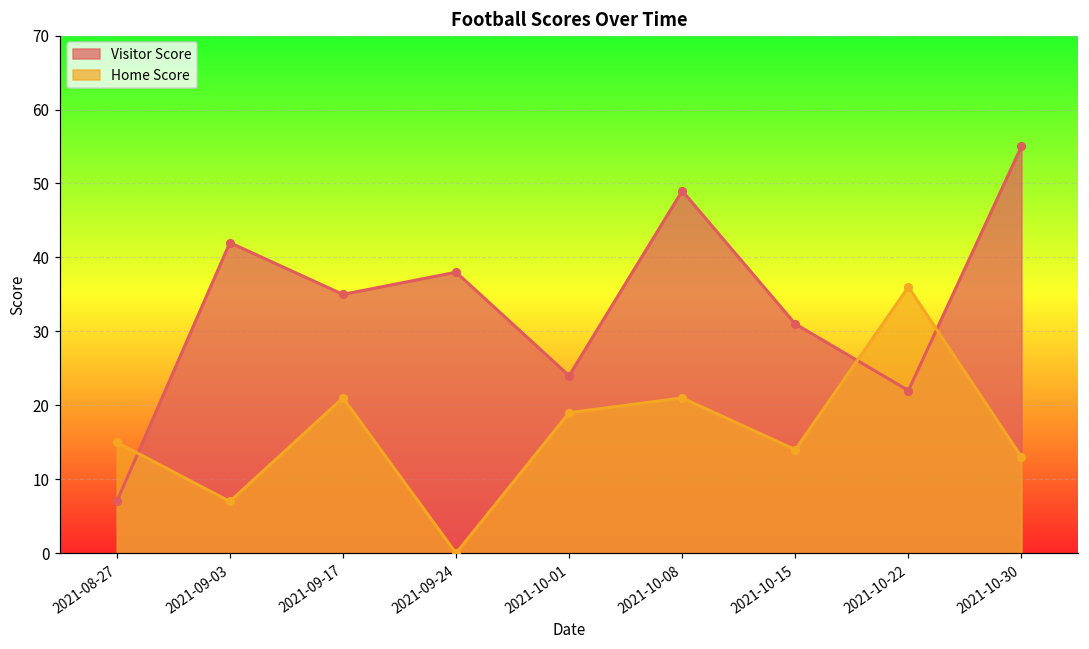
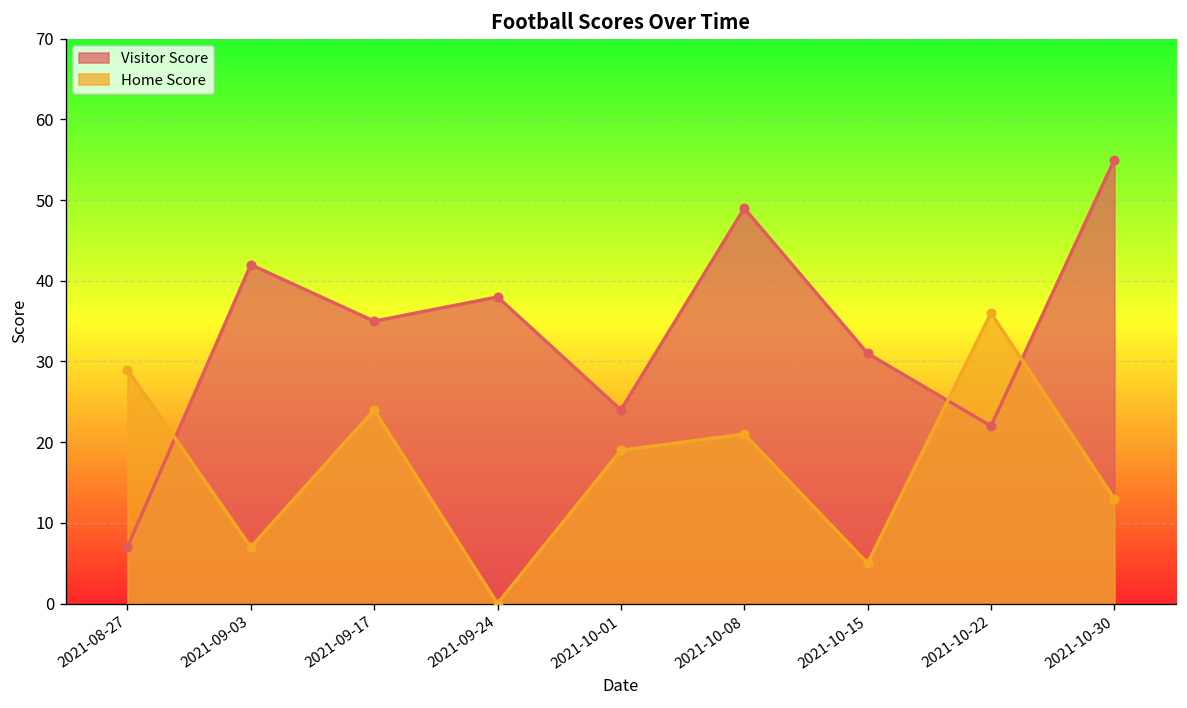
Home Score, 2021-08-27: 15 -> 29
Home Score, 2021-09-17: 21 -> 24
Home Score, 2021-10-15: 14 -> 5
